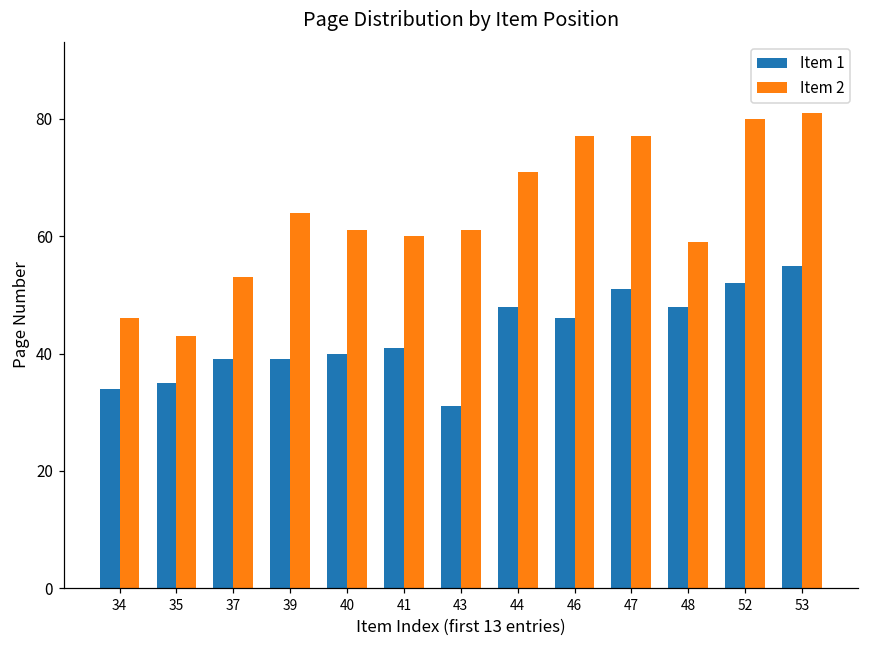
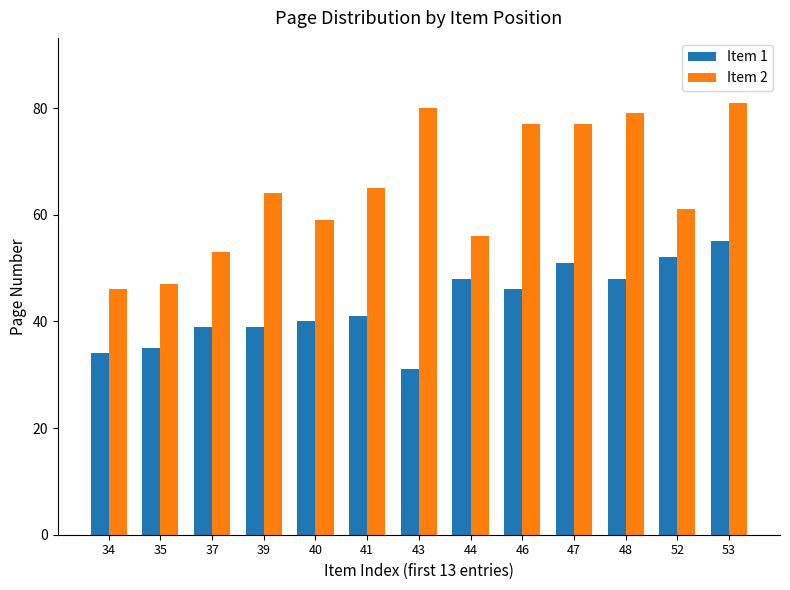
Item 2, 35: 43 -> 47
Item 2, 40: 61 -> 59
Item 2, 41: 60 -> 65
Item 2, 43: 61 -> 80
Item 2, 44: 71 -> 56
Item 2, 48: 59 -> 79
Item 2, 52: 80 -> 61
